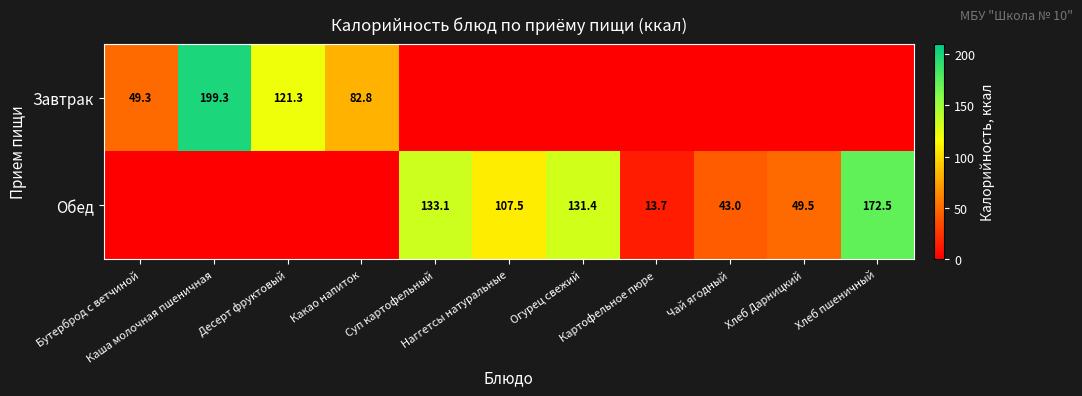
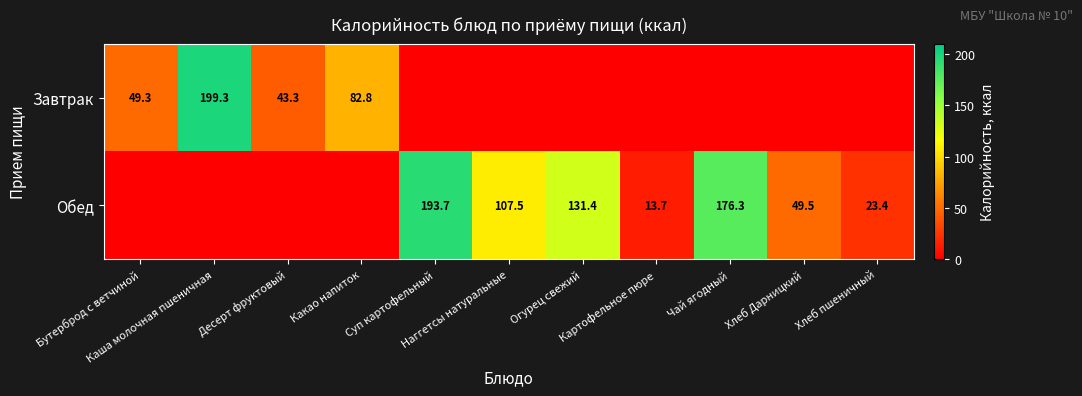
Завтрак, Десерт фруктовый: 121.3 -> 43.3
Обед, Суп картофельный: 133.1 -> 193.7
Обед, Чай ягодный: 43.0 -> 176.3
Обед, Хлеб пшеничный: 172.5 -> 23.4
